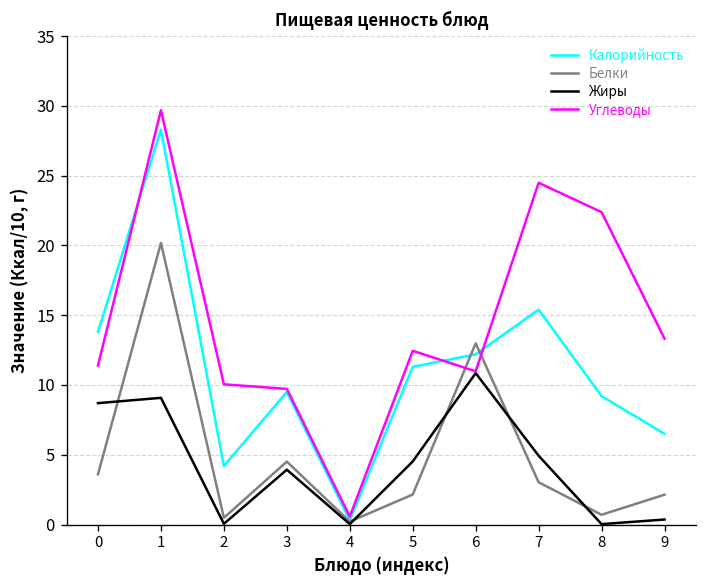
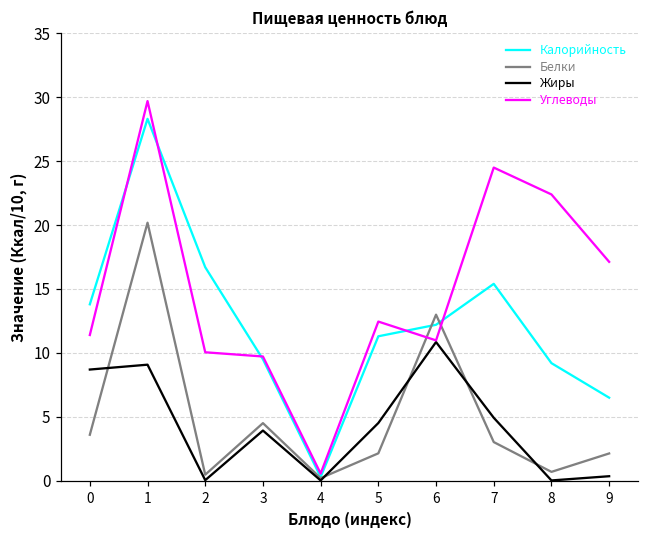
Калорийность, 2: 4.2 -> 16.7
Углеводы, 9: 13.3 -> 17.1
